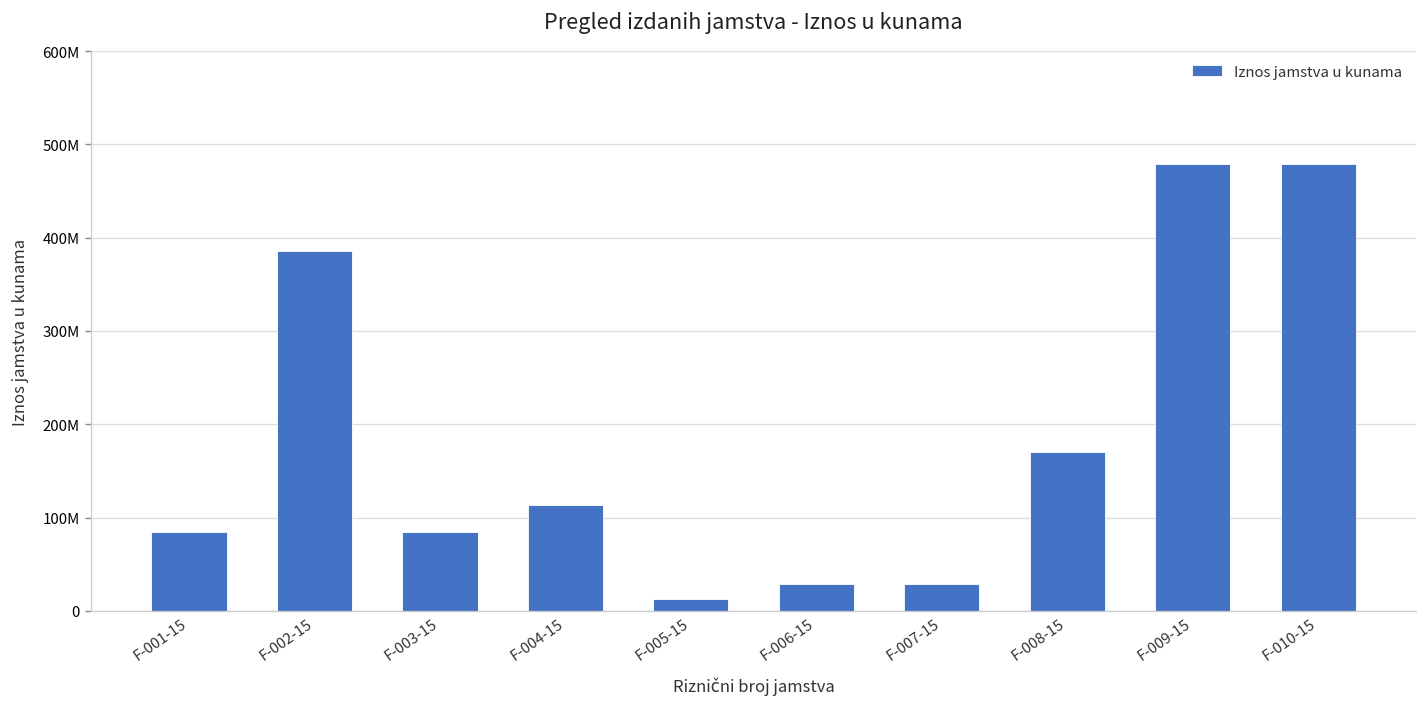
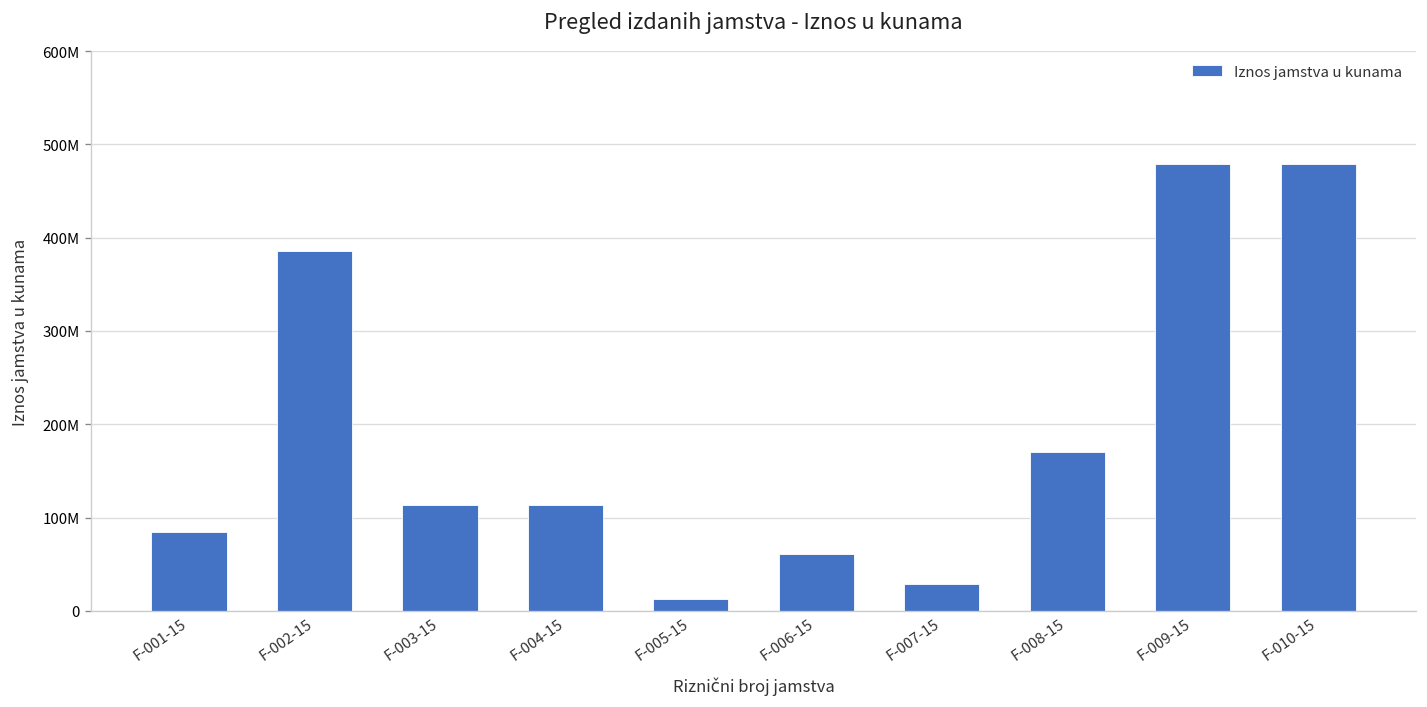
F-003-15: 80000000 -> 110000000
F-006-15: 30000000 -> 60000000
